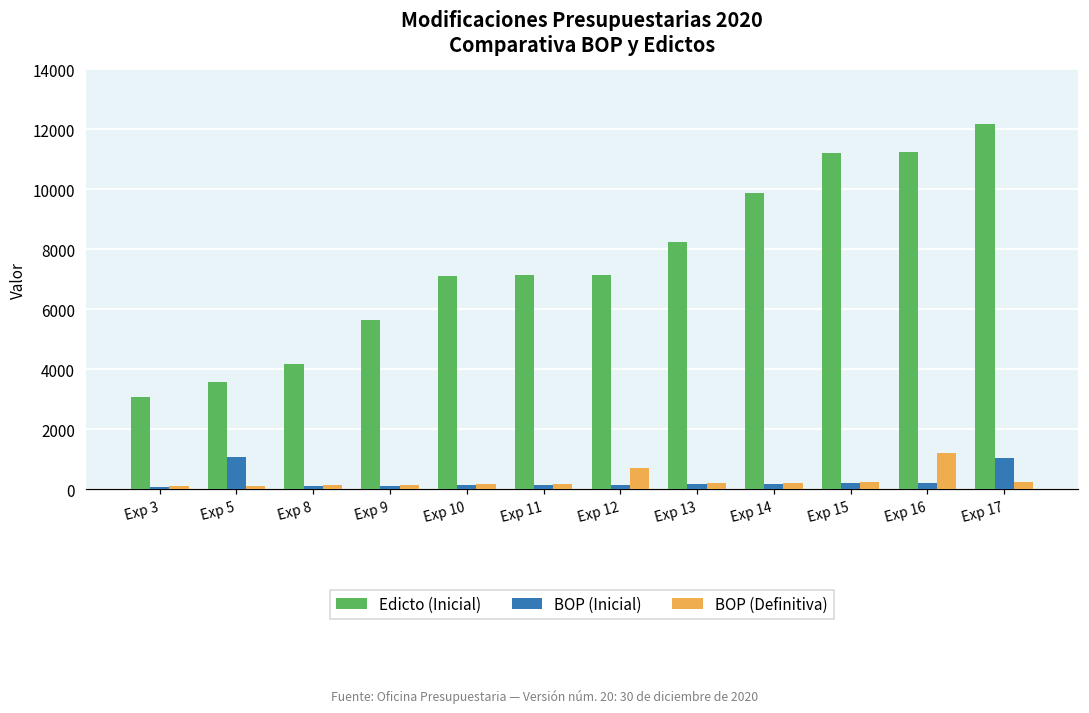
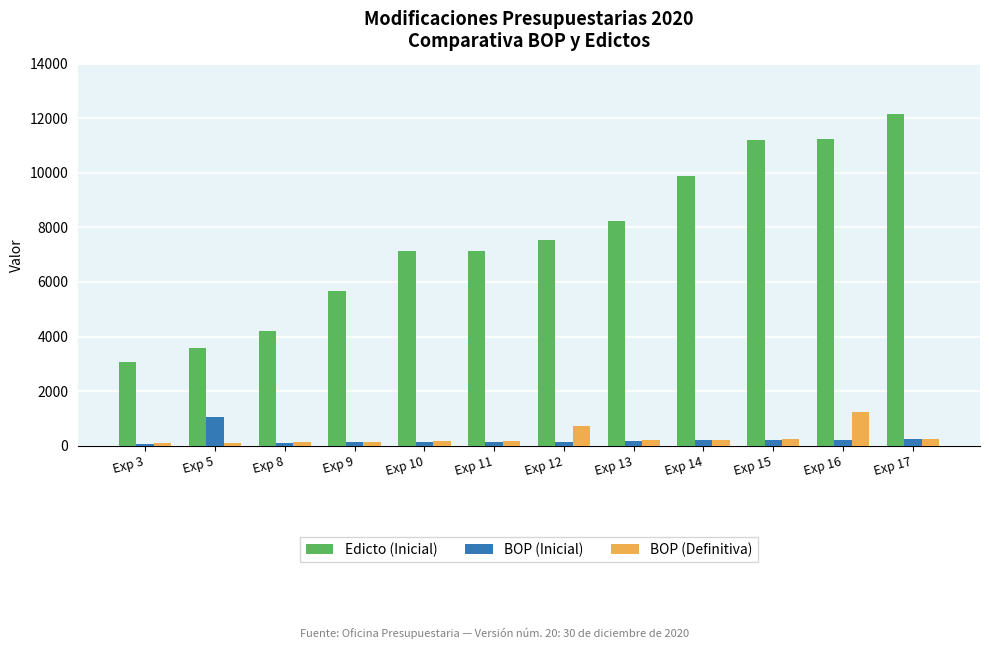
Edicto (Inicial), Exp 12: 7100 -> 7500
BOP (Inicial), Exp 17: 1000 -> 200
